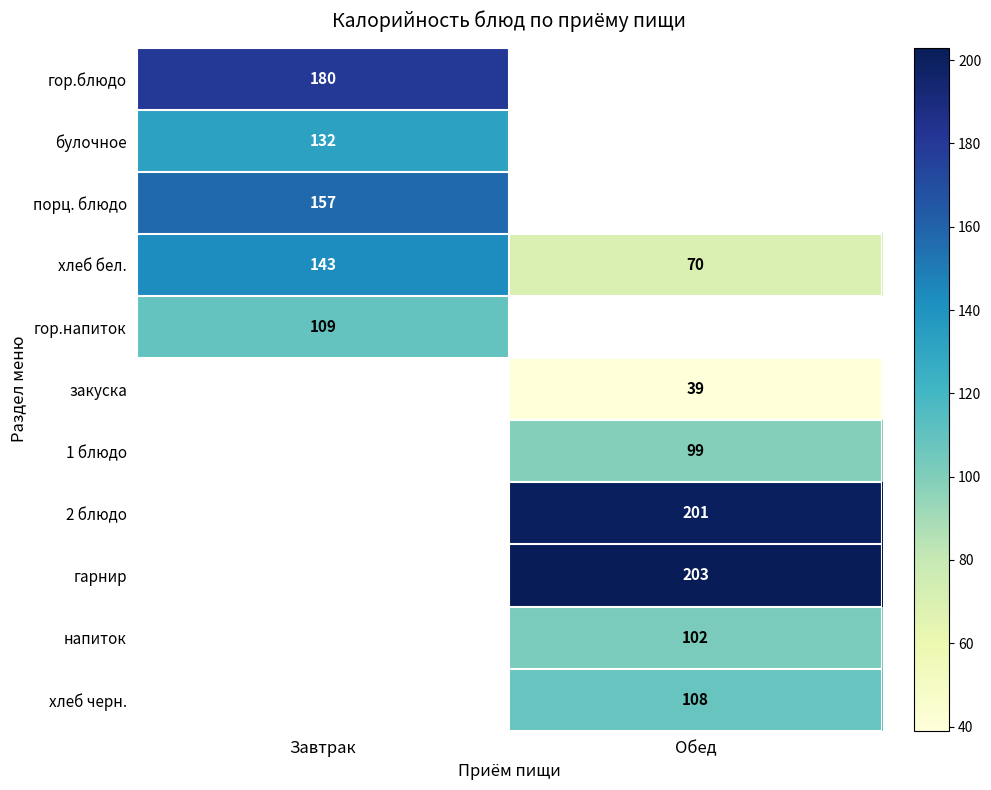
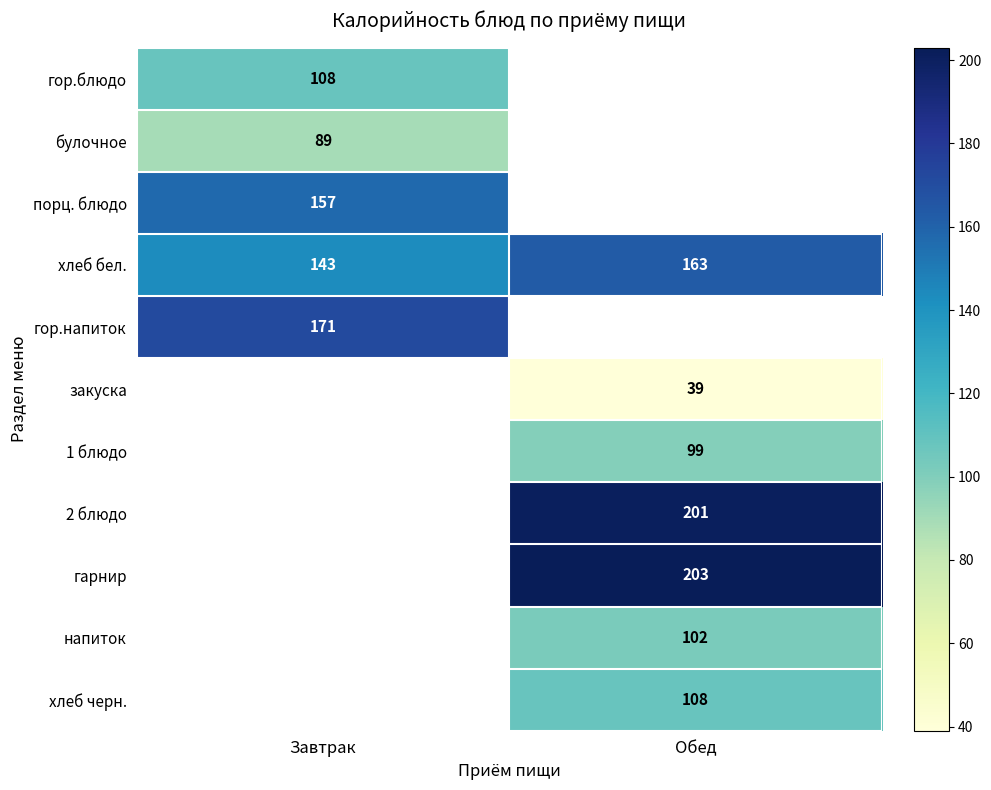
гор.блюдо, Завтрак: 180 -> 108
булочное, Завтрак: 132 -> 89
хлеб бел., Обед: 70 -> 163
гор.напиток, Завтрак: 109 -> 171
